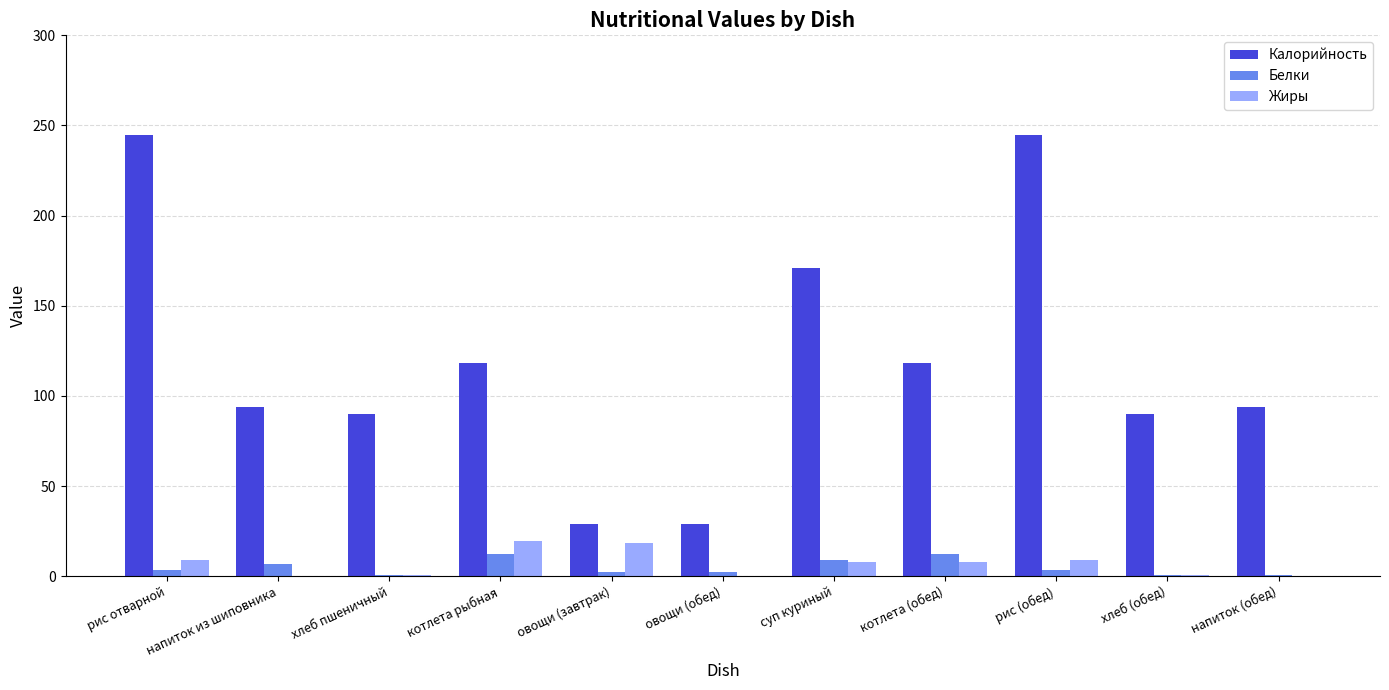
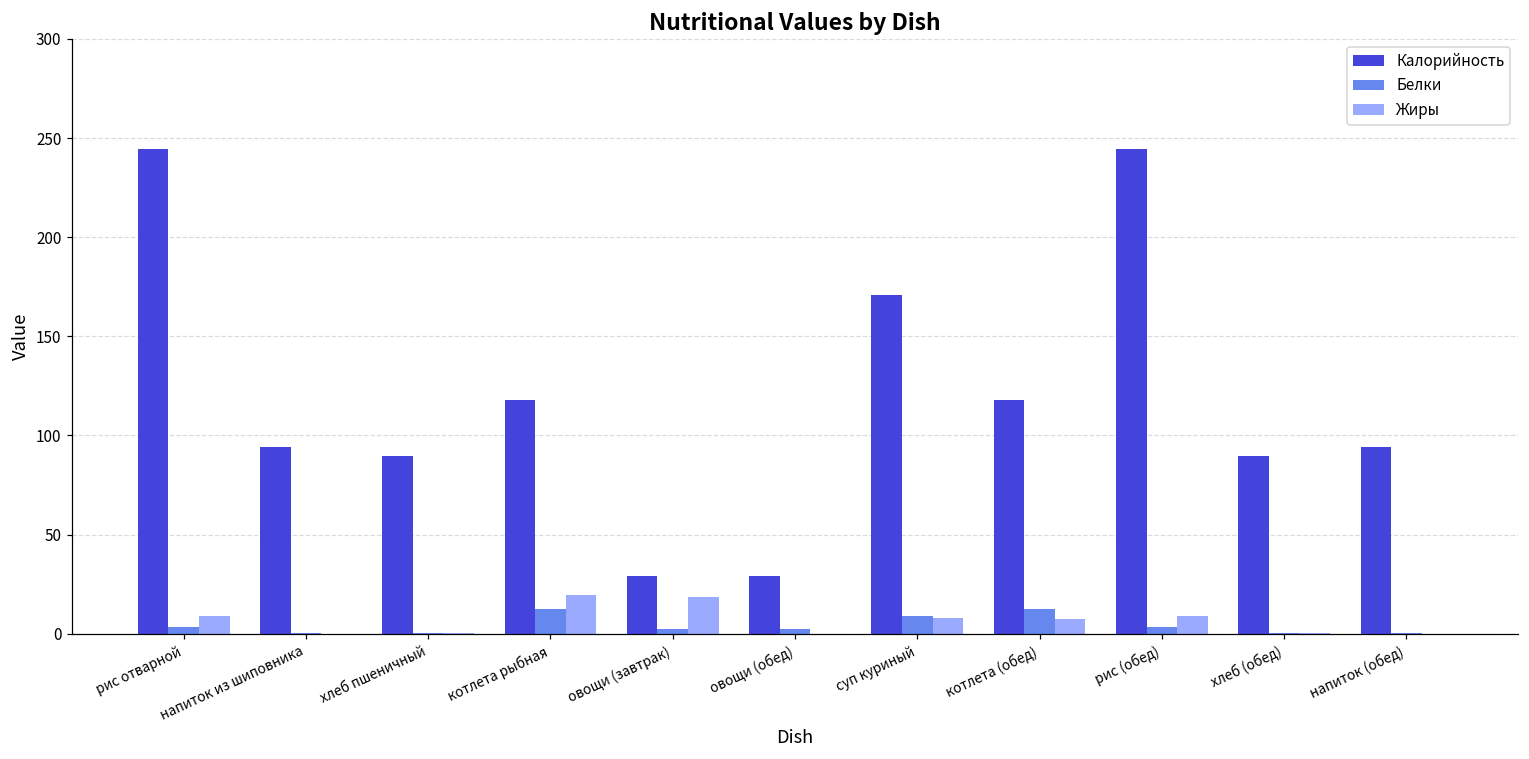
Белки, напиток из шиповника: 7 -> 0
